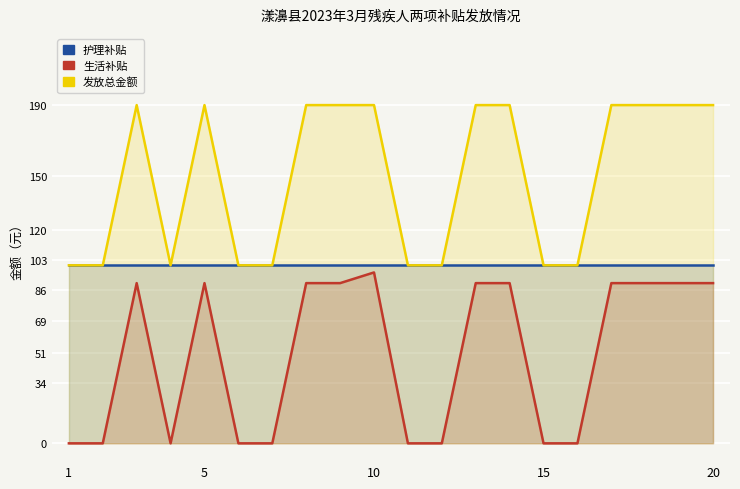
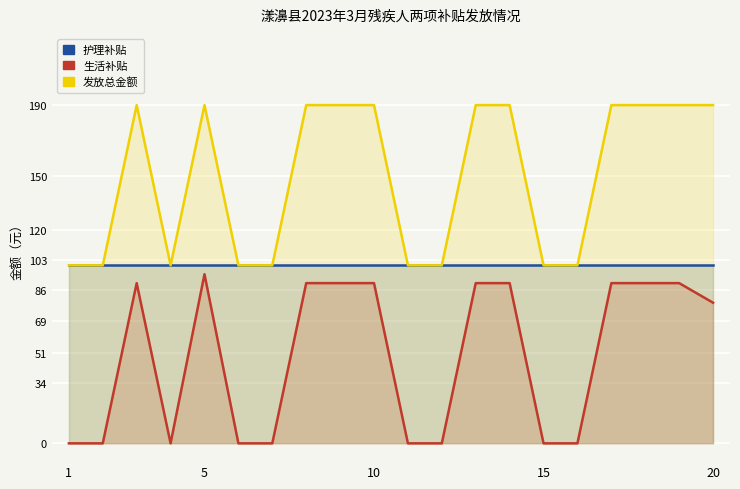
生活补贴, 5: 90 -> 95
生活补贴, 10: 96 -> 90
生活补贴, 20: 90 -> 79
